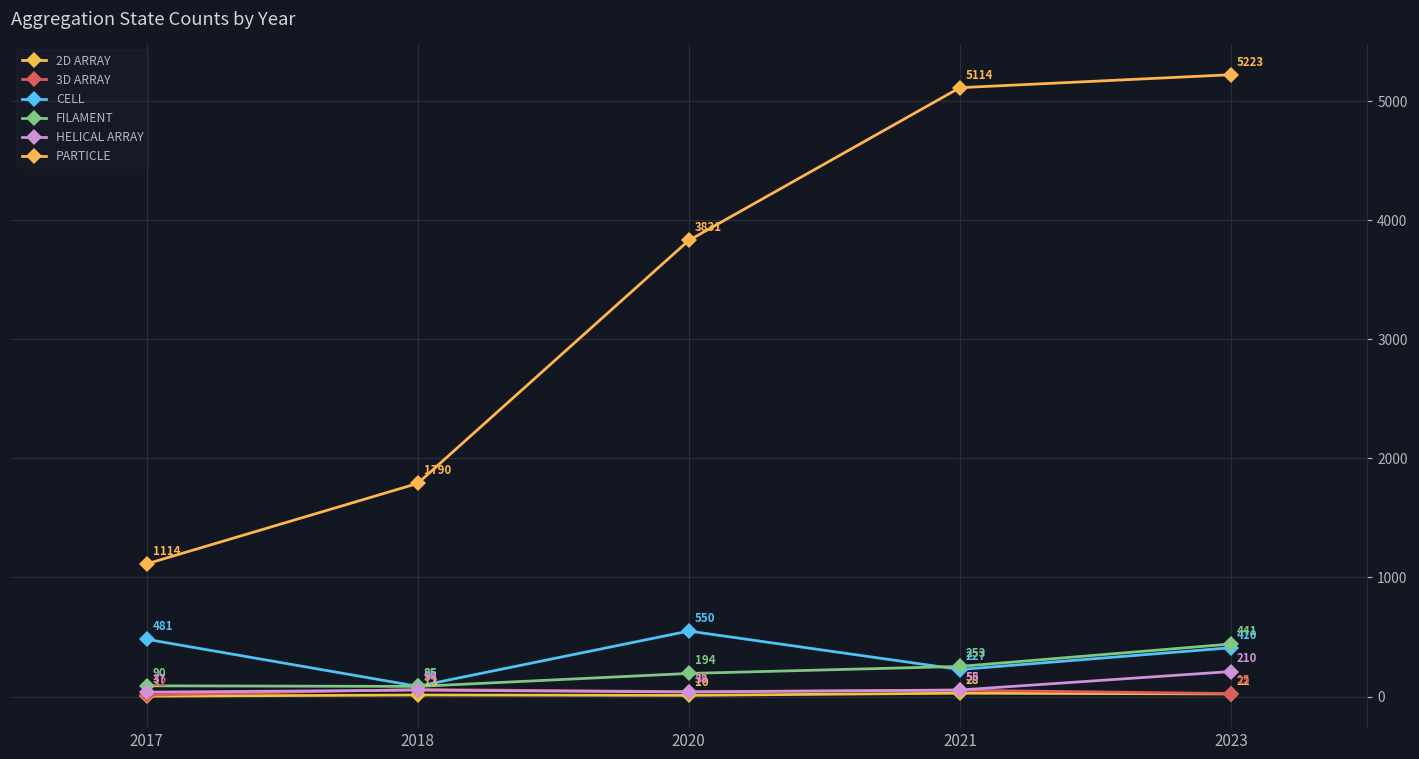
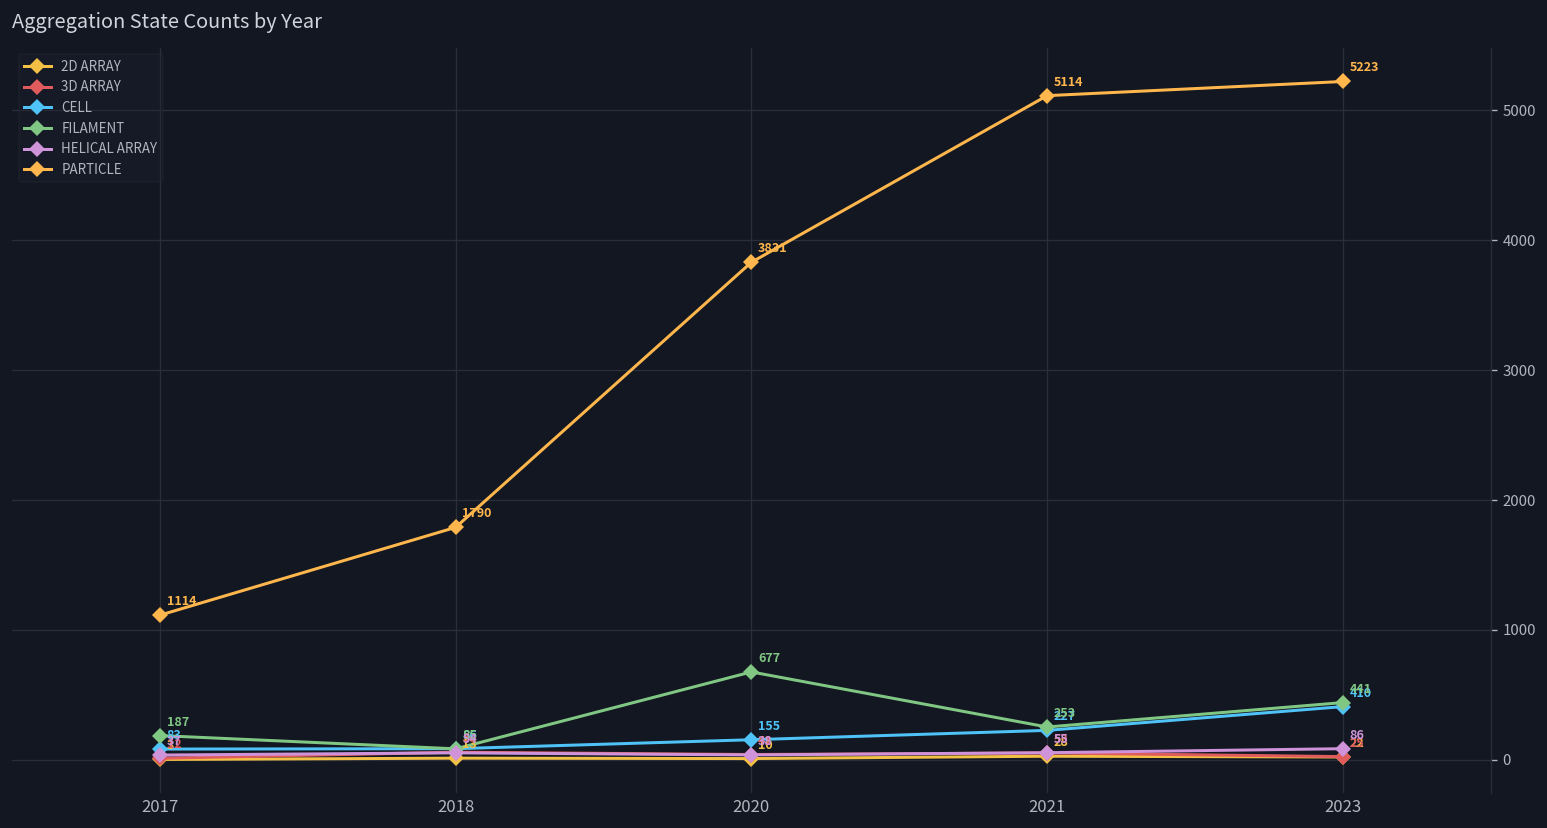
CELL, 2017: 481 -> 83
FILAMENT, 2017: 90 -> 187
CELL, 2020: 550 -> 155
FILAMENT, 2020: 194 -> 677
HELICAL ARRAY, 2023: 210 -> 86
